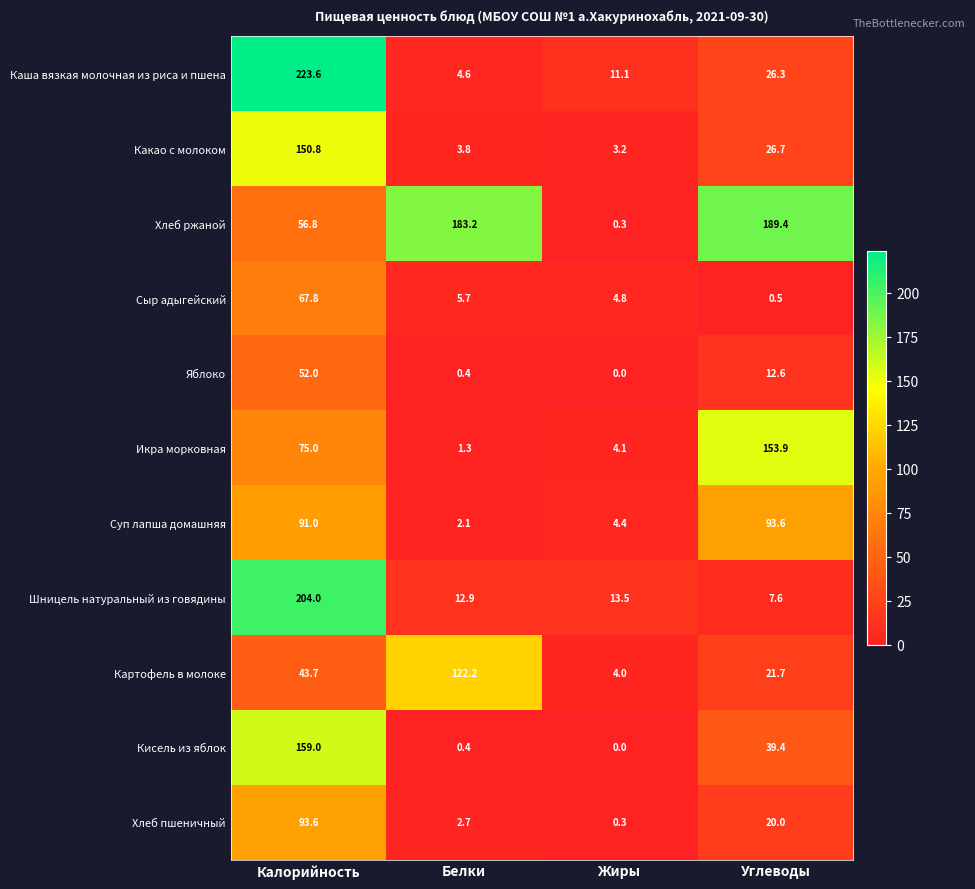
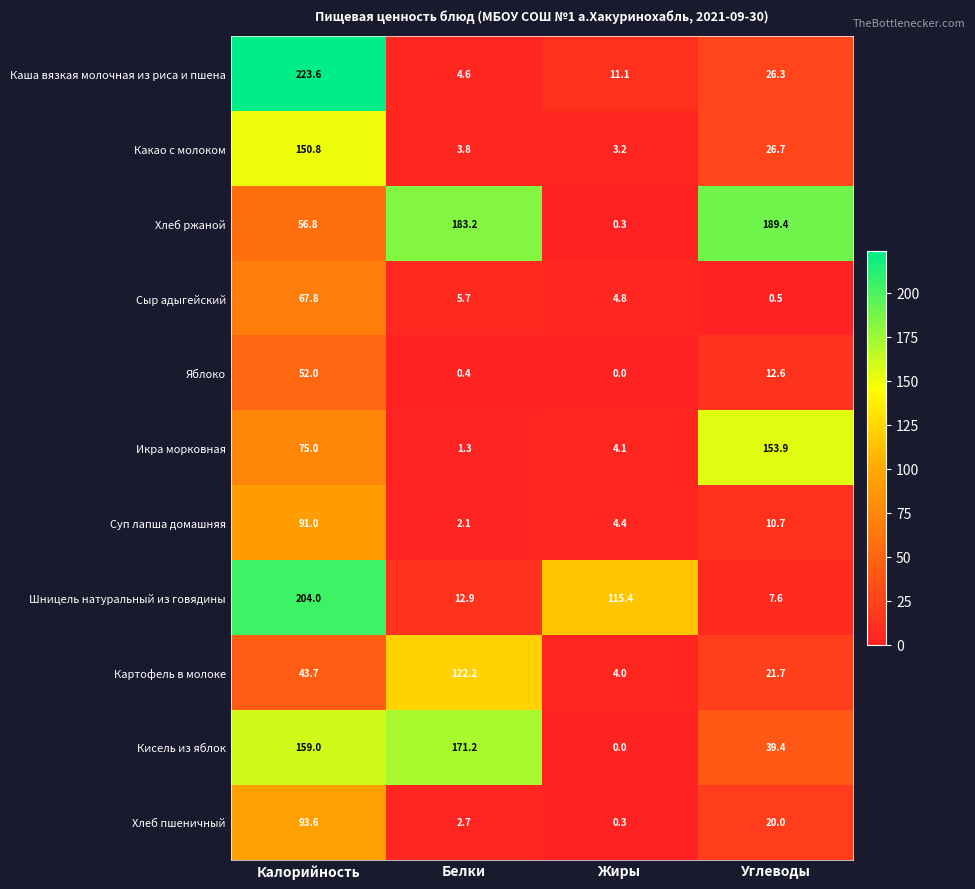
Суп лапша домашняя, Углеводы: 93.6 -> 10.7
Шницель натуральный из говядины, Жиры: 13.5 -> 115.4
Кисель из яблок, Белки: 0.4 -> 171.2
